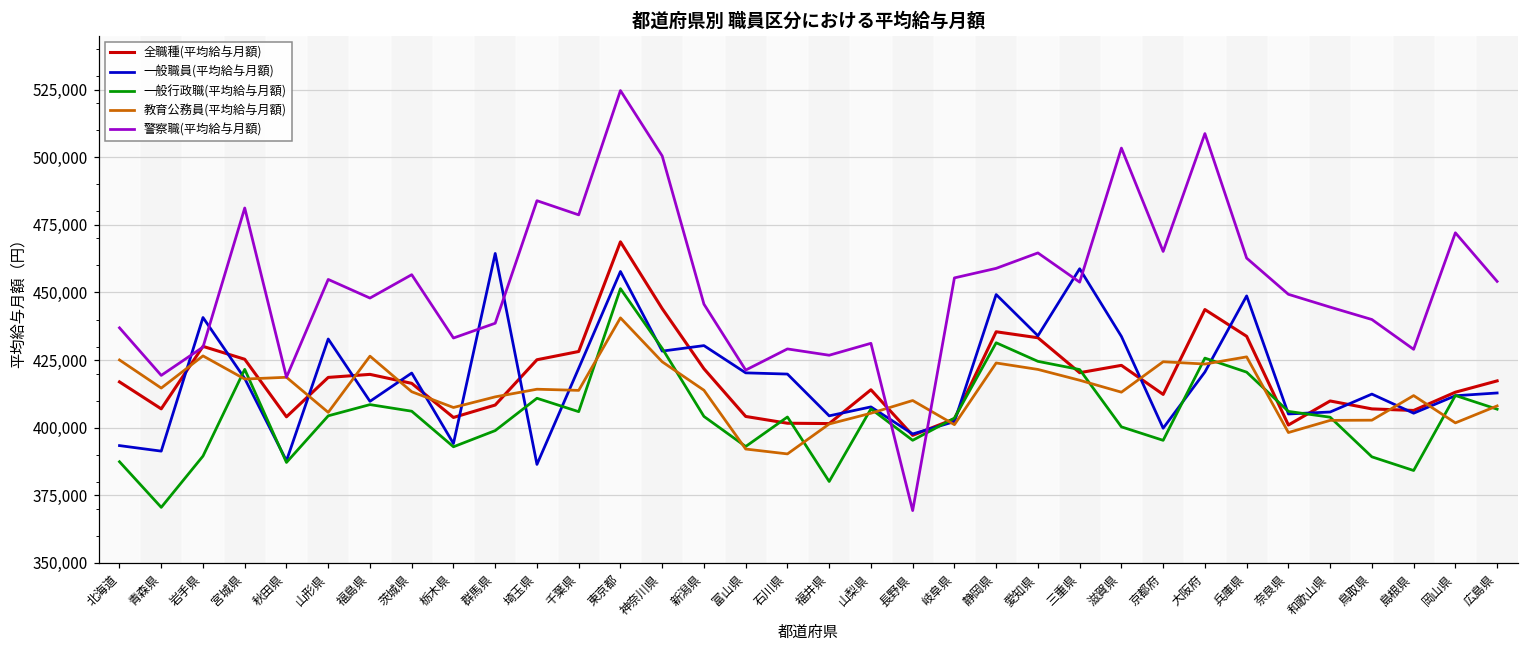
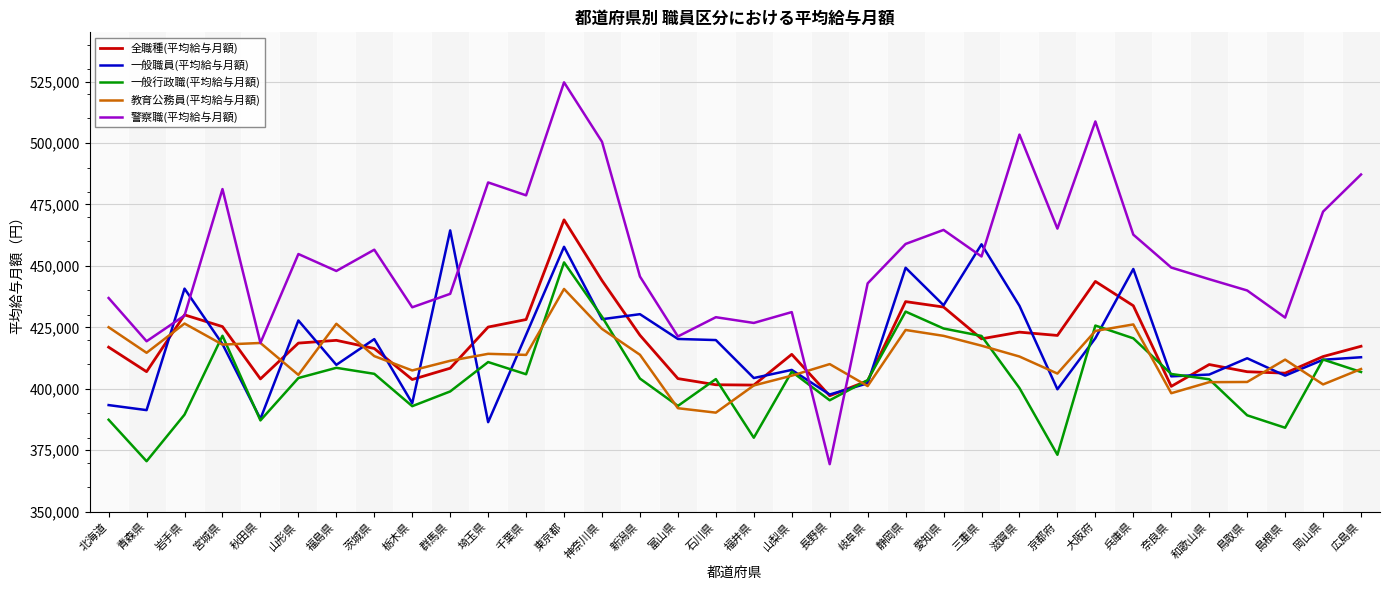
一般職員(平均給与月額), 山形県: 433,000 -> 428,000
警察職(平均給与月額), 岐阜県: 455,000 -> 443,000
全職種(平均給与月額), 京都府: 412,000 -> 422,000
一般行政職(平均給与月額), 京都府: 395,000 -> 373,000
教育公務員(平均給与月額), 京都府: 424,000 -> 406,000
警察職(平均給与月額), 広島県: 454,000 -> 487,000
